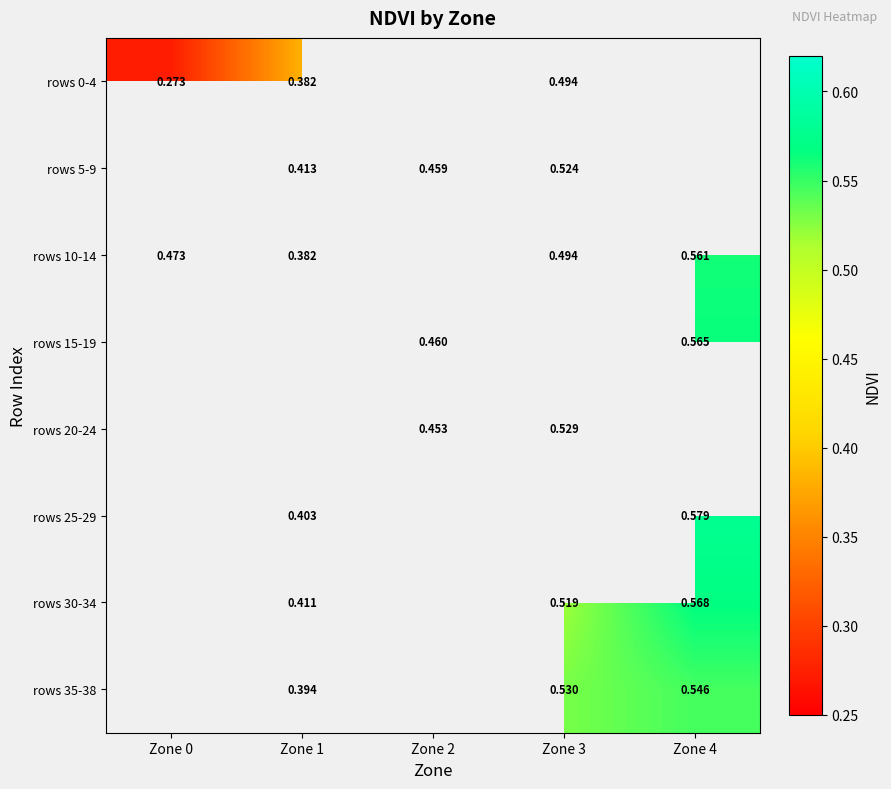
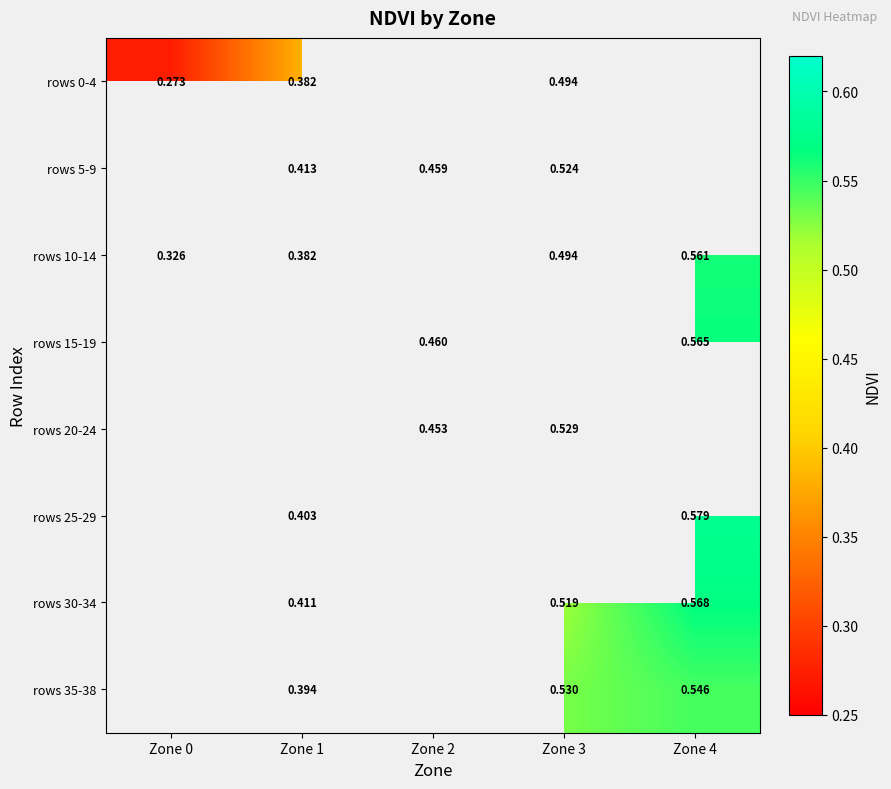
rows 10-14, Zone 0: 0.473 -> 0.326
